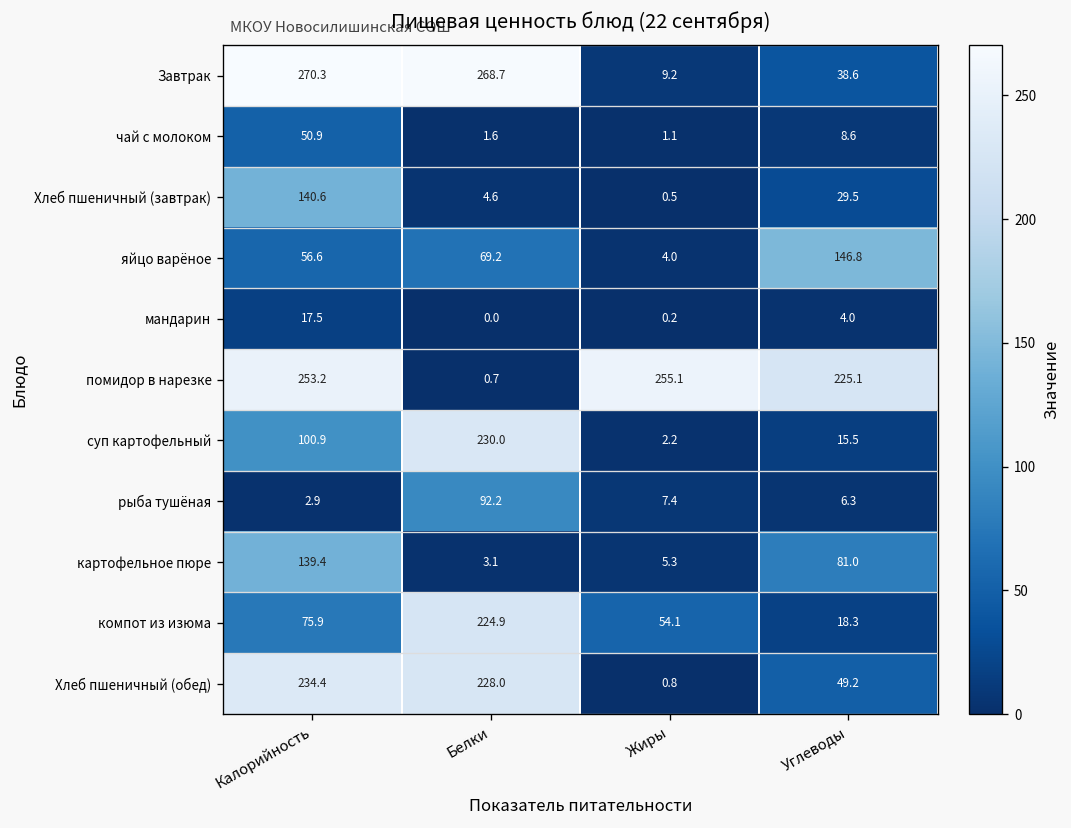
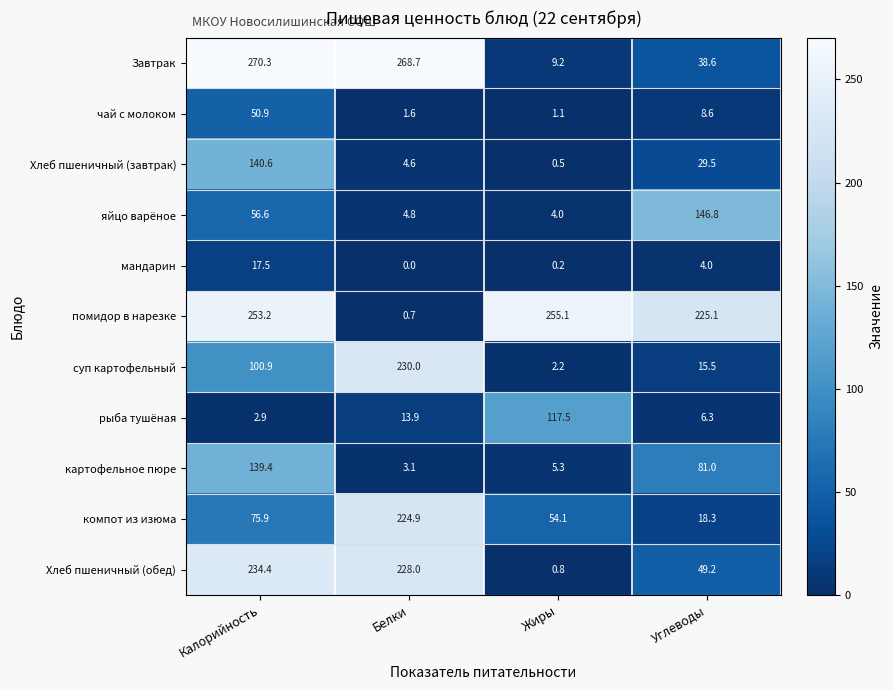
яйцо варёное, Белки: 69.2 -> 4.8
рыба тушёная, Белки: 92.2 -> 13.9
рыба тушёная, Жиры: 7.4 -> 117.5
